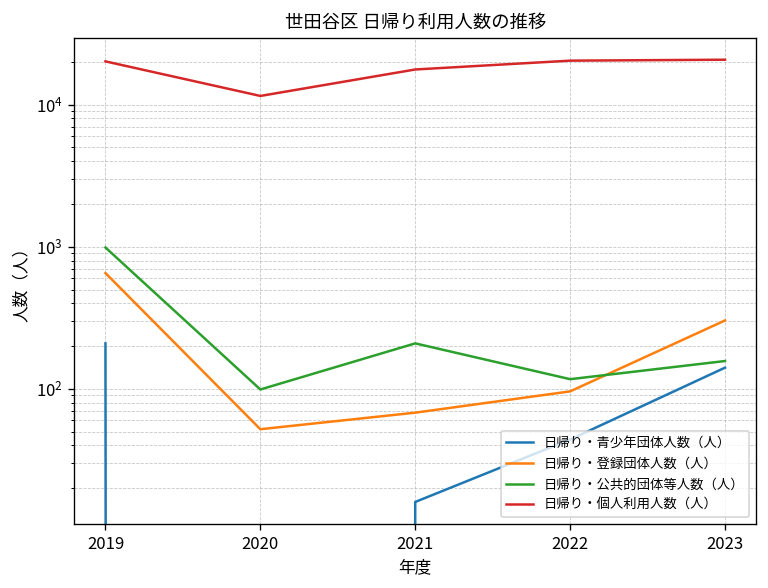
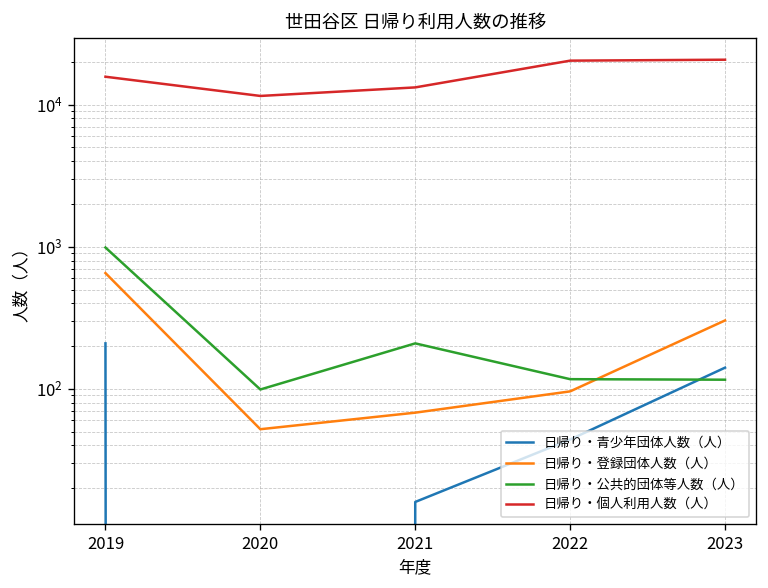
日帰り・個人利用人数（人）, 2019: 20000 -> 16000
日帰り・個人利用人数（人）, 2021: 18000 -> 13000
日帰り・公共的団体等人数（人）, 2023: 160 -> 120
